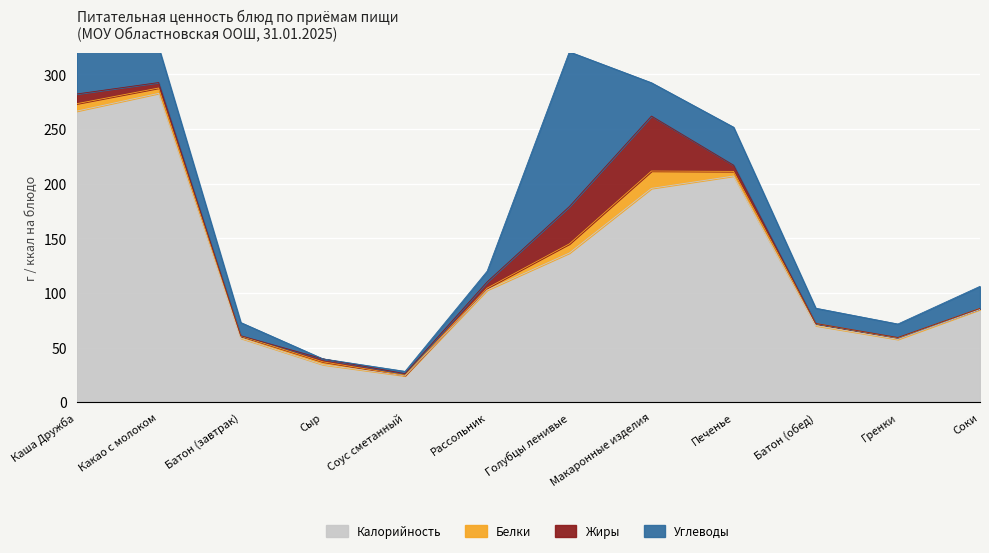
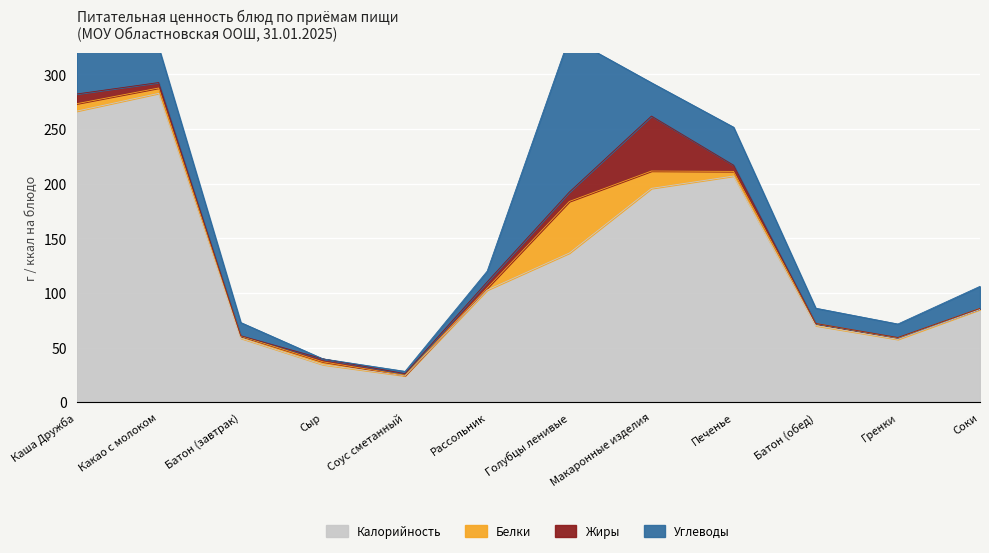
Белки, Голубцы ленивые: 8 -> 47
Жиры, Голубцы ленивые: 34 -> 9
